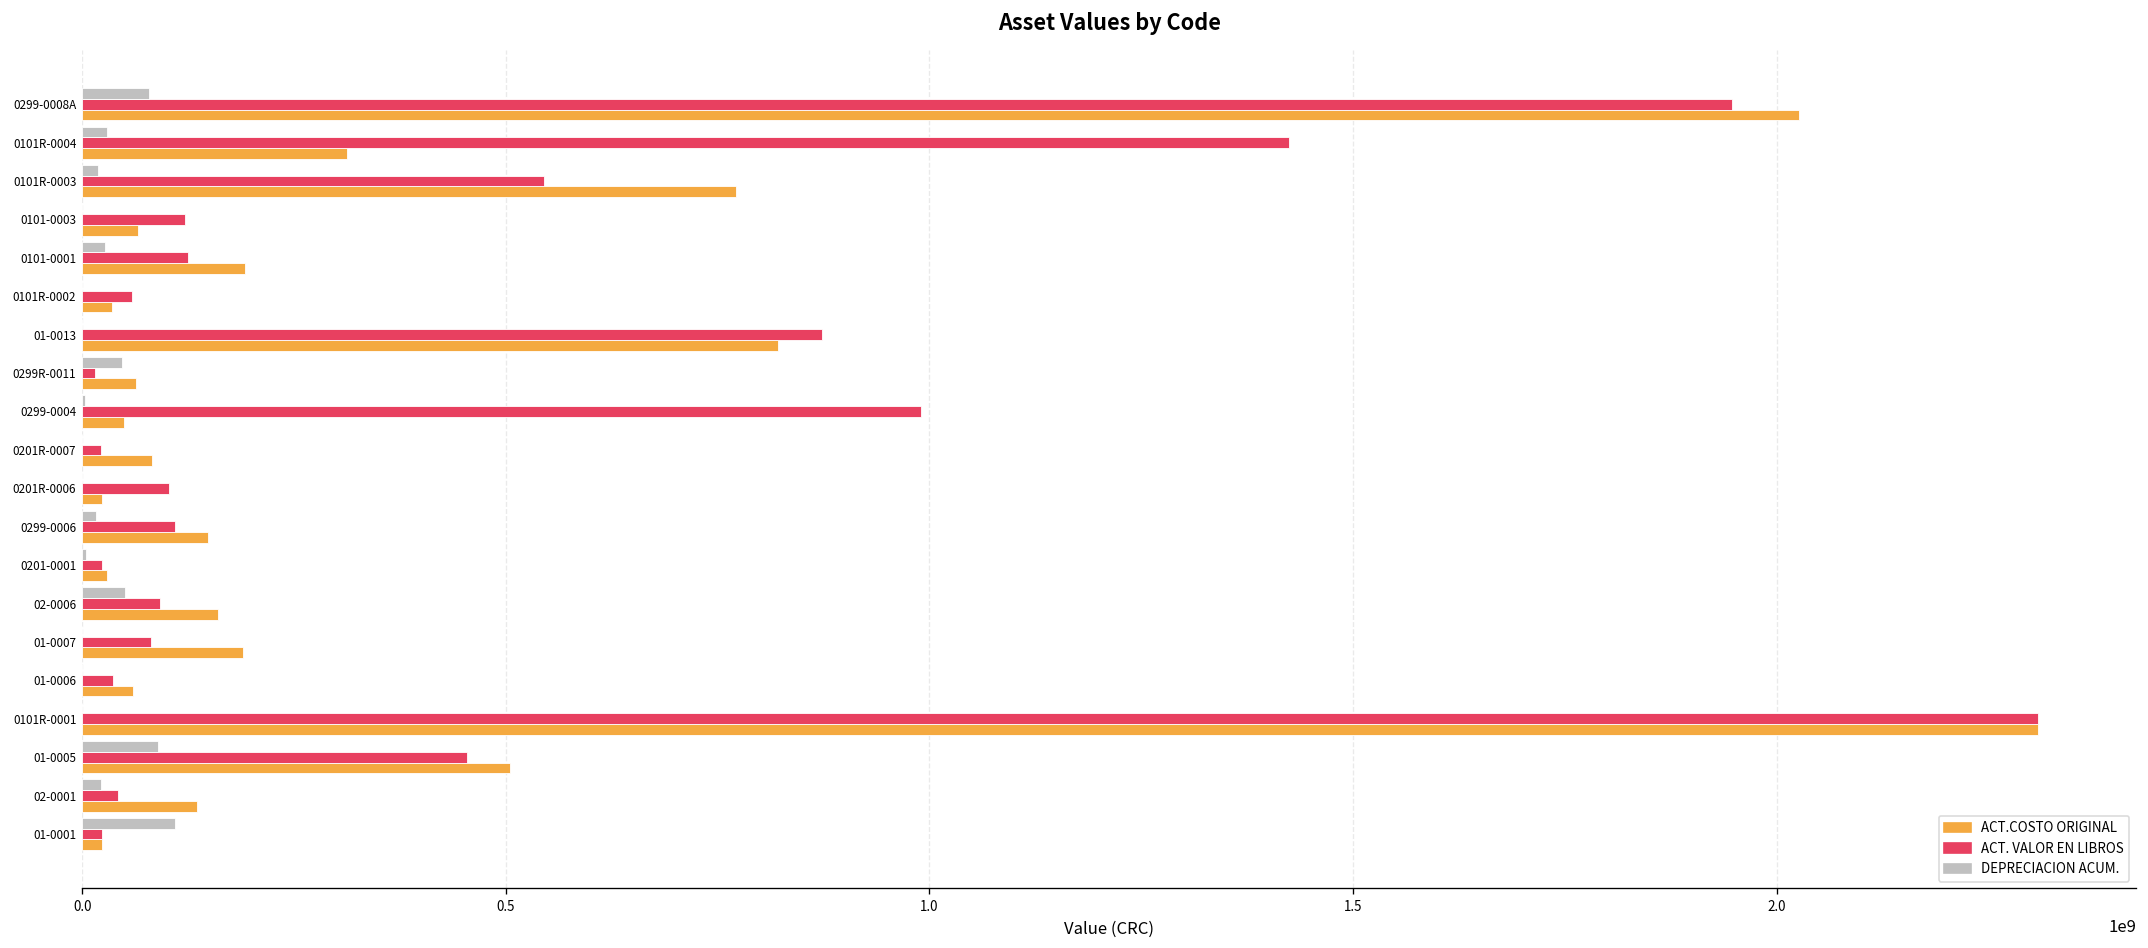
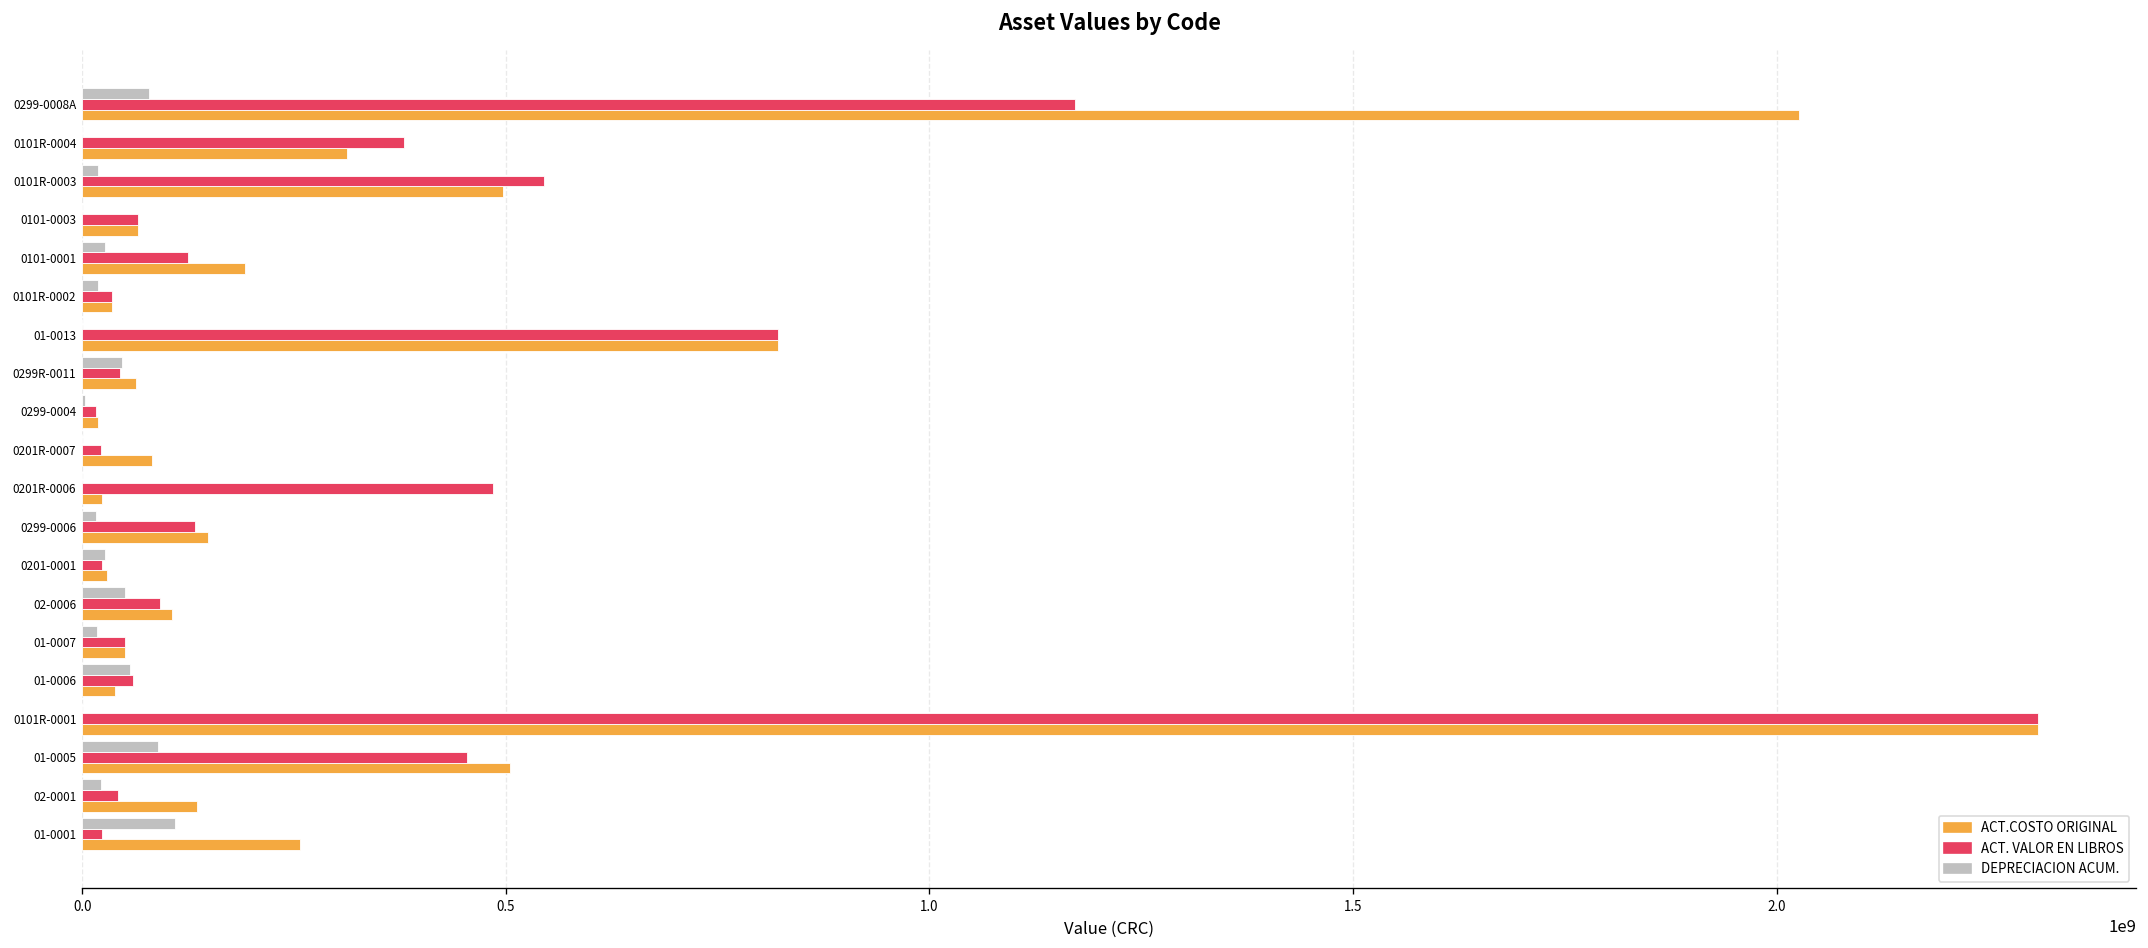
ACT. VALOR EN LIBROS, 0299-0008A: 1950000000 -> 1170000000
DEPRECIACION ACUM., 0101R-0004: 30000000 -> 0
ACT. VALOR EN LIBROS, 0101R-0004: 1420000000 -> 380000000
ACT.COSTO ORIGINAL, 0101R-0003: 770000000 -> 500000000
ACT. VALOR EN LIBROS, 0101-0003: 120000000 -> 70000000
DEPRECIACION ACUM., 0101R-0002: 0 -> 20000000
ACT. VALOR EN LIBROS, 0101R-0002: 60000000 -> 30000000
ACT. VALOR EN LIBROS, 01-0013: 870000000 -> 820000000
ACT. VALOR EN LIBROS, 0299R-0011: 10000000 -> 40000000
ACT. VALOR EN LIBROS, 0299-0004: 990000000 -> 20000000
ACT.COSTO ORIGINAL, 0299-0004: 50000000 -> 20000000
ACT. VALOR EN LIBROS, 0201R-0006: 100000000 -> 490000000
ACT. VALOR EN LIBROS, 0299-0006: 110000000 -> 130000000
DEPRECIACION ACUM., 0201-0001: 10000000 -> 30000000
ACT.COSTO ORIGINAL, 02-0006: 160000000 -> 110000000
DEPRECIACION ACUM., 01-0007: 0 -> 20000000
ACT. VALOR EN LIBROS, 01-0007: 80000000 -> 50000000
ACT.COSTO ORIGINAL, 01-0007: 190000000 -> 50000000
DEPRECIACION ACUM., 01-0006: 0 -> 60000000
ACT. VALOR EN LIBROS, 01-0006: 40000000 -> 60000000
ACT.COSTO ORIGINAL, 01-0006: 60000000 -> 40000000
ACT.COSTO ORIGINAL, 01-0001: 20000000 -> 260000000
